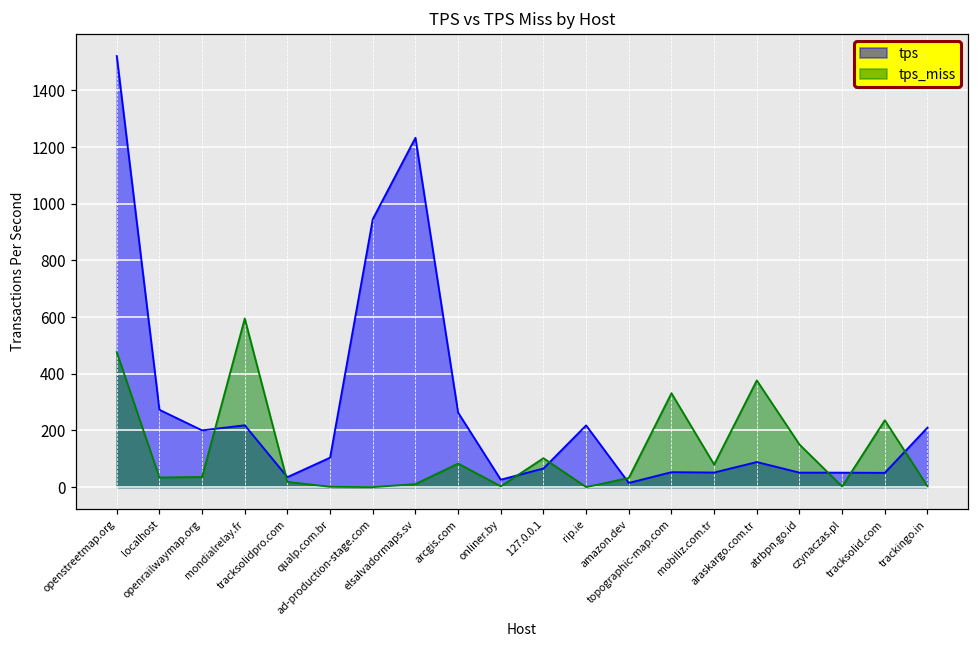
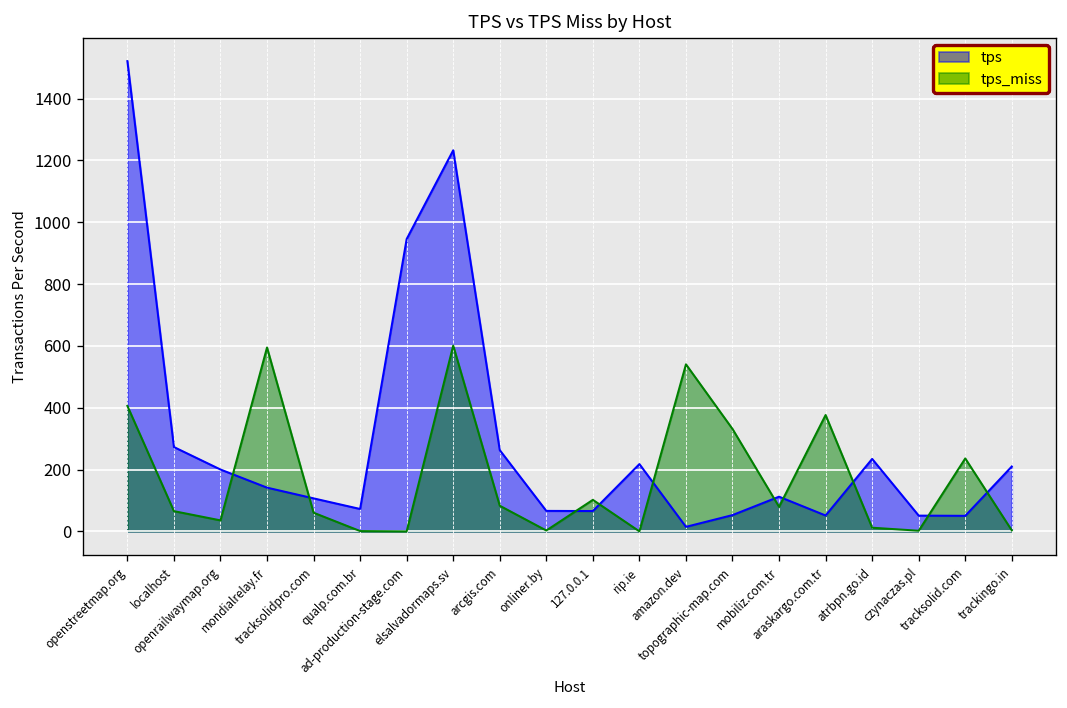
tps_miss, openstreetmap.org: 480 -> 410
tps_miss, localhost: 30 -> 70
tps, mondialrelay.fr: 220 -> 140
tps, tracksolidpro.com: 40 -> 110
tps_miss, tracksolidpro.com: 20 -> 60
tps, qualp.com.br: 100 -> 70
tps_miss, elsalvadormaps.sv: 10 -> 600
tps, onliner.by: 30 -> 70
tps_miss, amazon.dev: 30 -> 540
tps, mobiliz.com.tr: 50 -> 110
tps, araskargo.com.tr: 90 -> 50
tps, atrbpn.go.id: 50 -> 230
tps_miss, atrbpn.go.id: 150 -> 10
